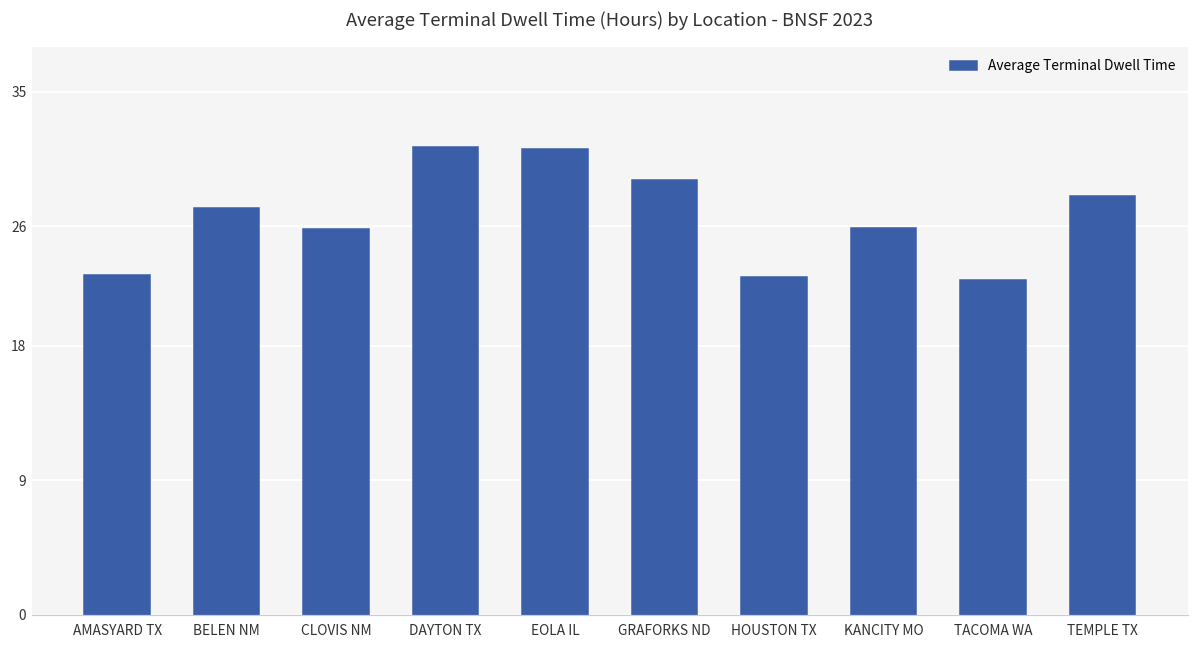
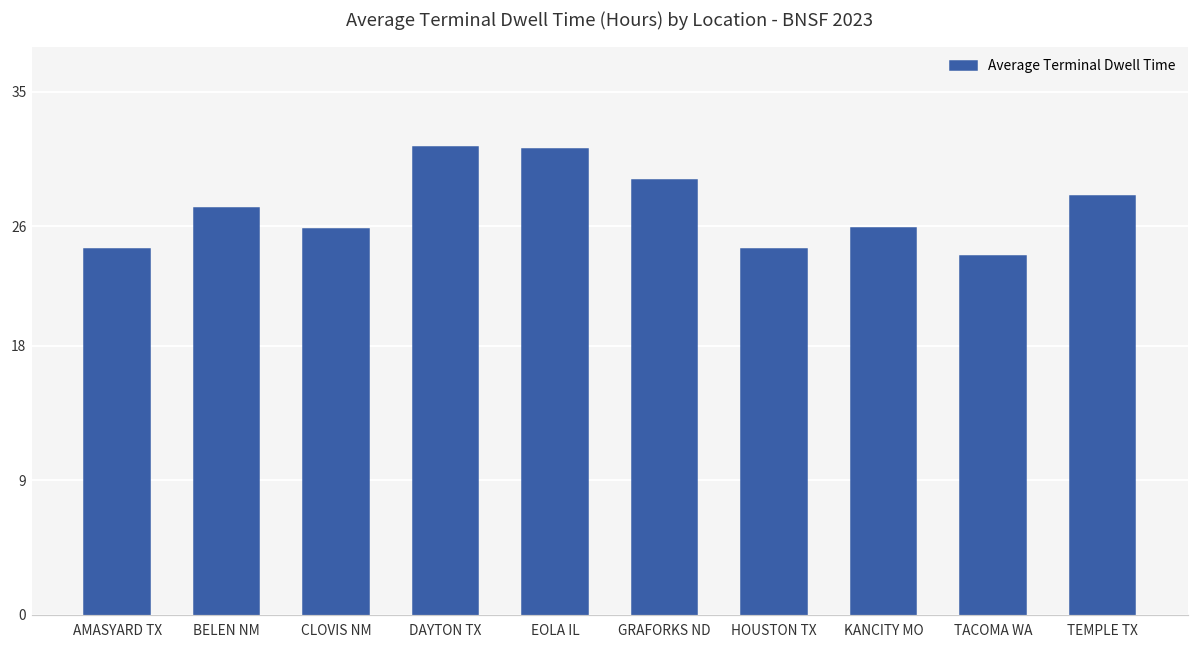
AMASYARD TX: 22.7 -> 24.5
HOUSTON TX: 22.6 -> 24.5
TACOMA WA: 22.4 -> 24.0
